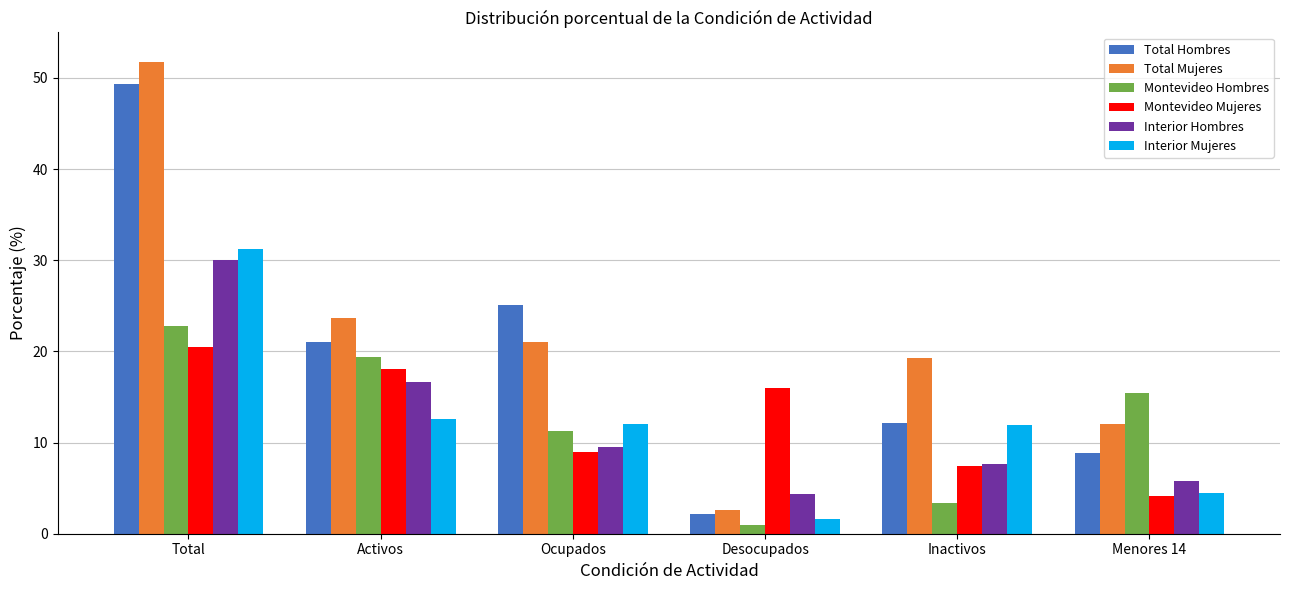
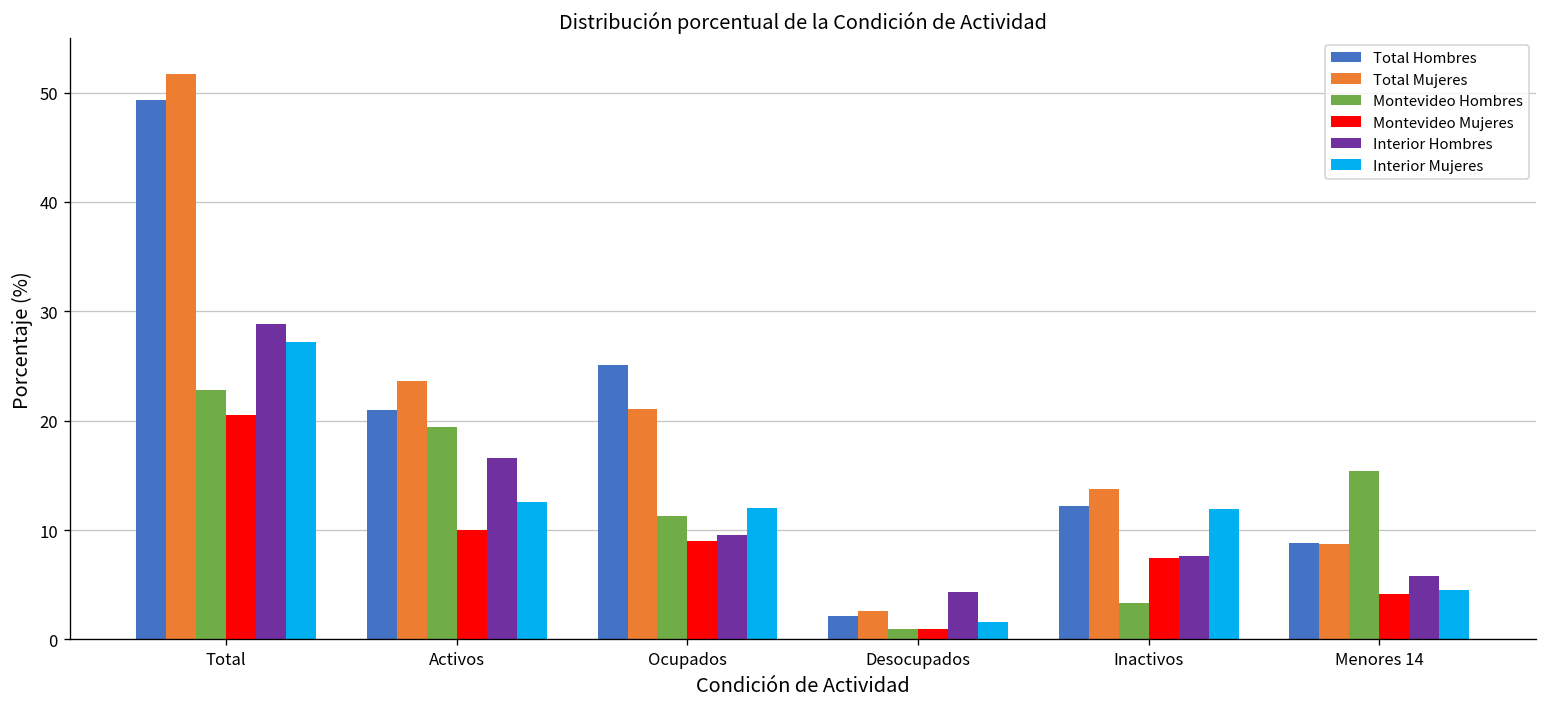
Interior Hombres, Total: 30 -> 29
Interior Mujeres, Total: 31 -> 27
Montevideo Mujeres, Activos: 18 -> 10
Montevideo Mujeres, Desocupados: 16 -> 1
Total Mujeres, Inactivos: 19 -> 14
Total Mujeres, Menores 14: 12 -> 9
